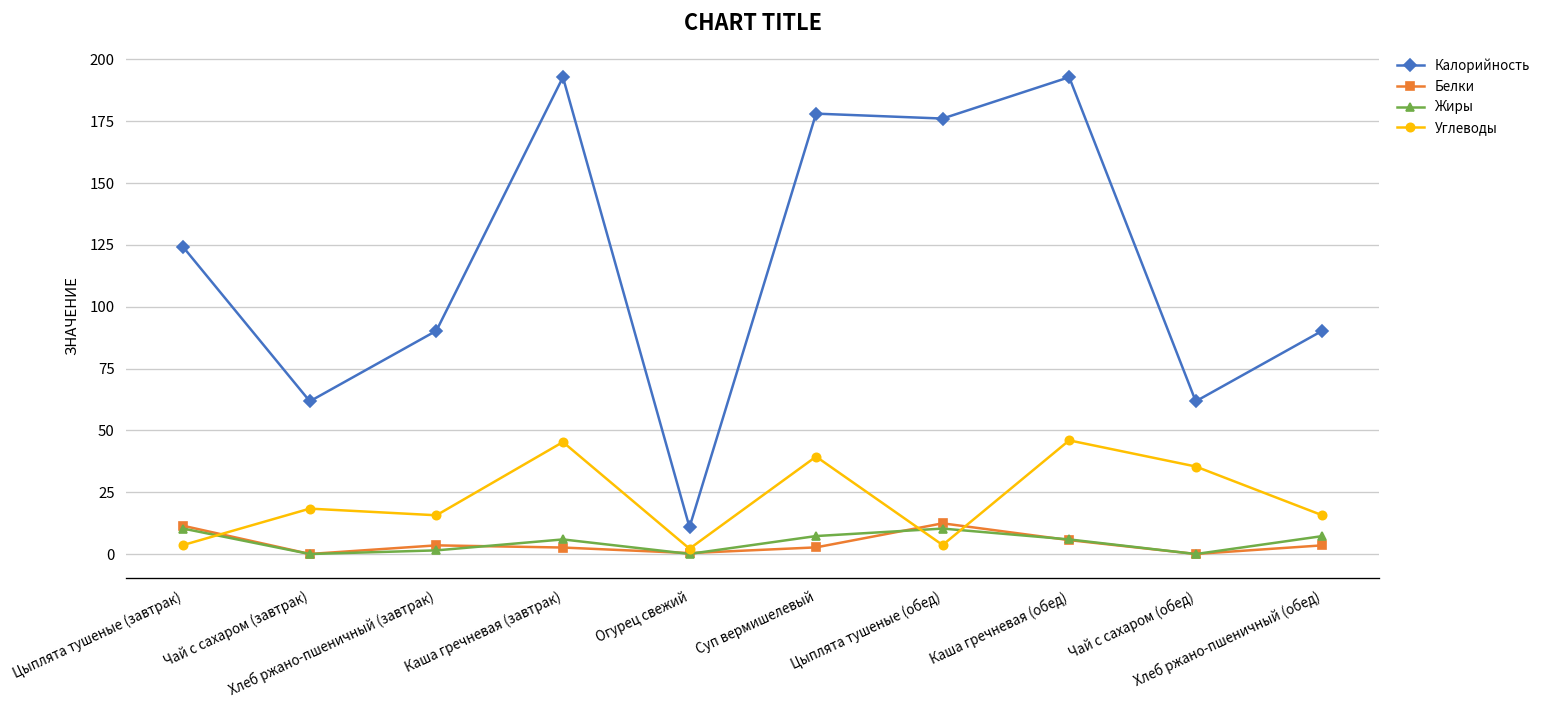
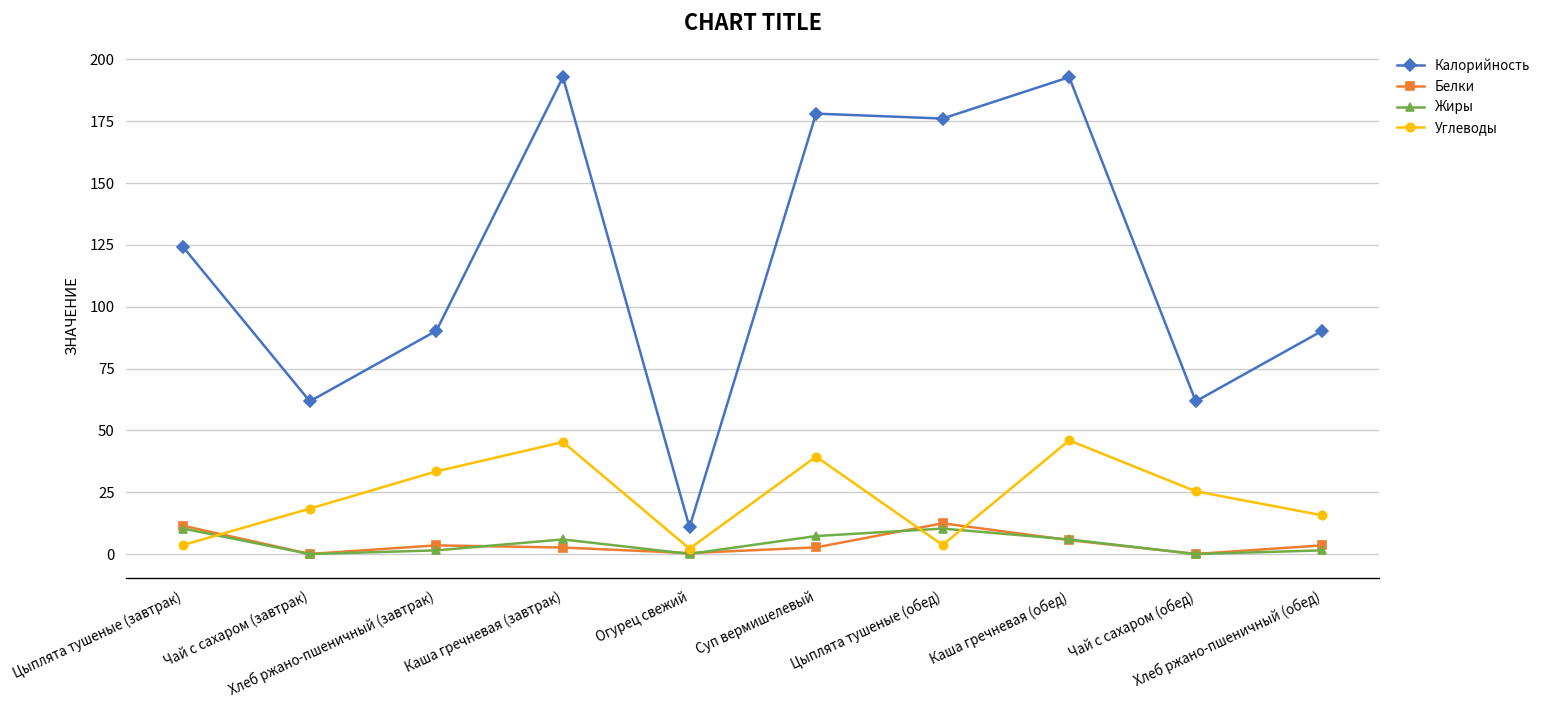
Углеводы, Хлеб ржано-пшеничный (завтрак): 16 -> 33
Углеводы, Чай с сахаром (обед): 35 -> 25
Жиры, Хлеб ржано-пшеничный (обед): 7 -> 1
